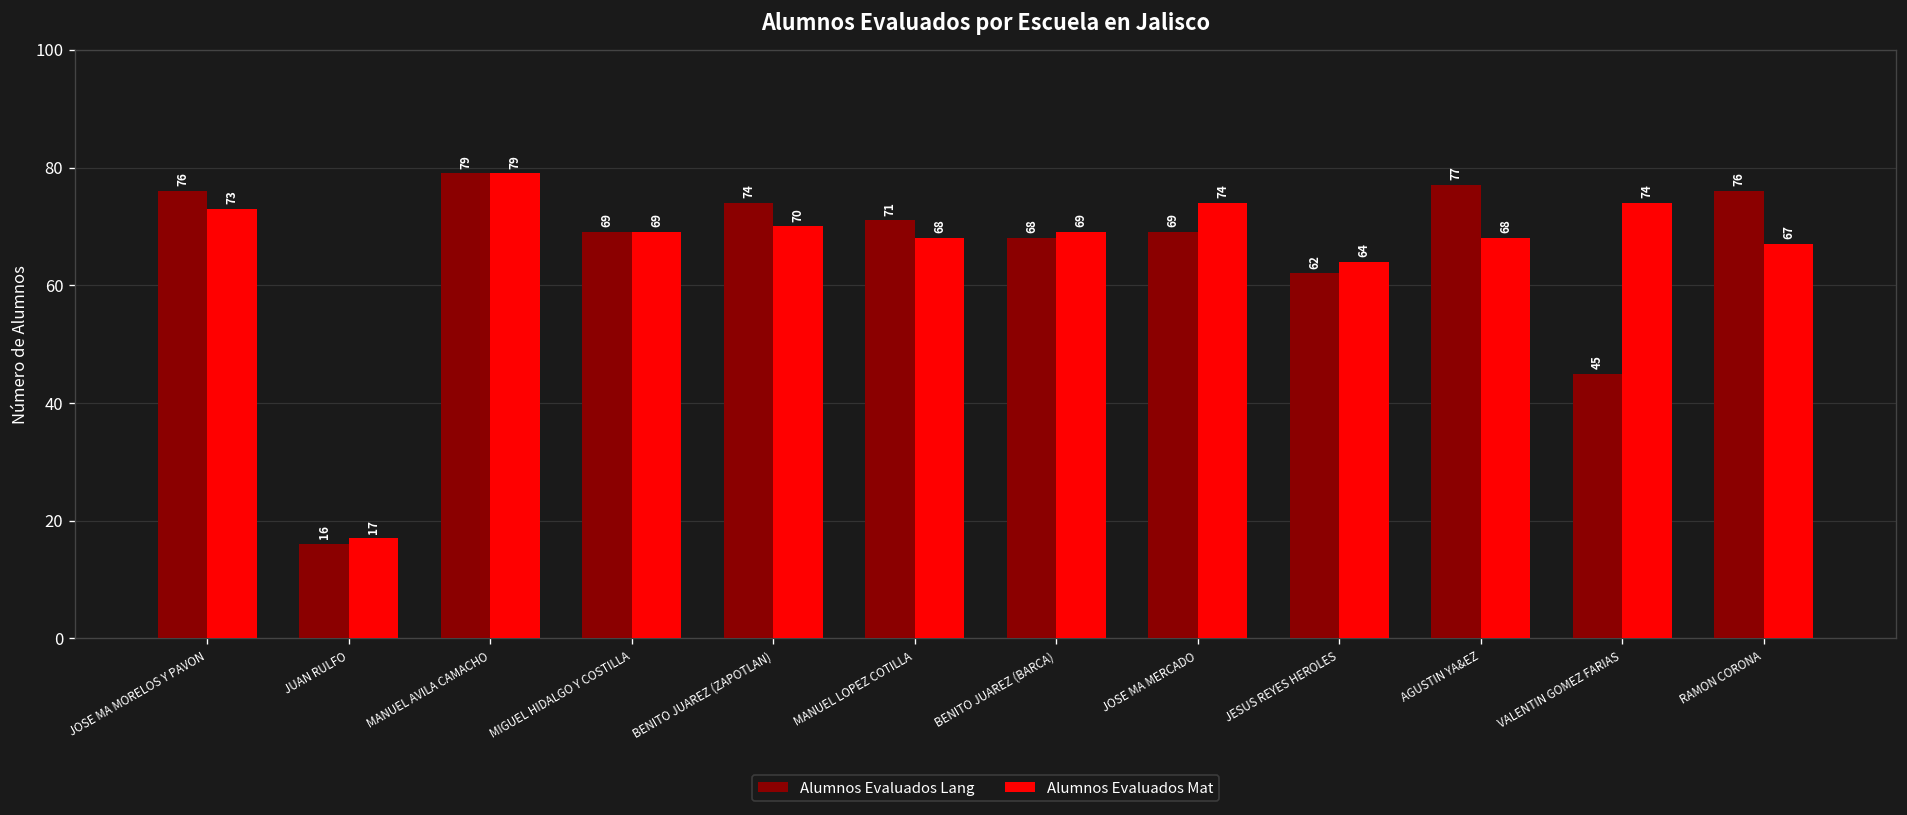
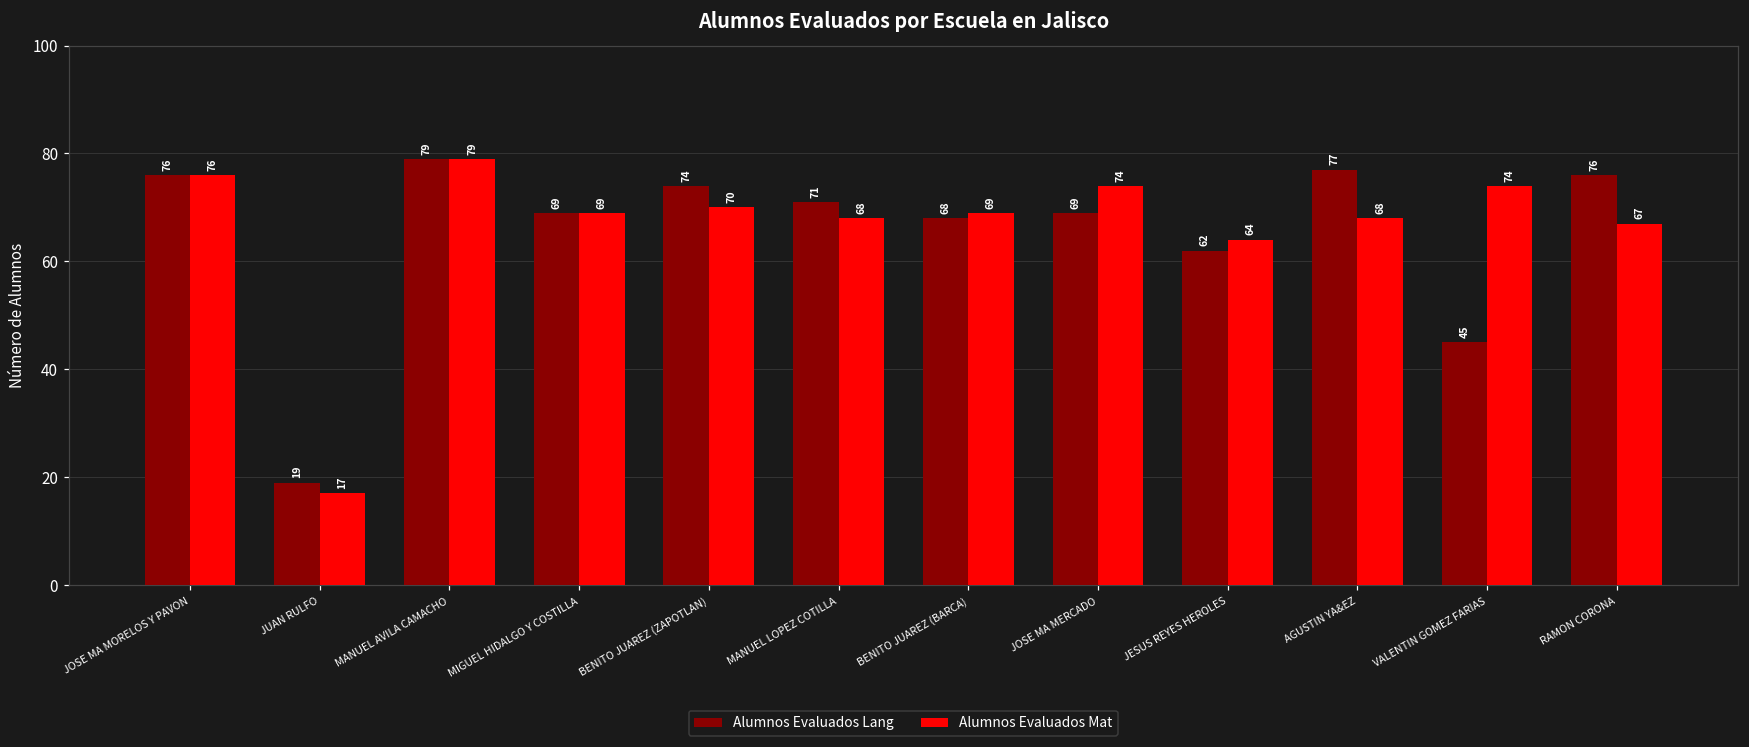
Alumnos Evaluados Mat, JOSE MA MORELOS Y PAVON: 73 -> 76
Alumnos Evaluados Lang, JUAN RULFO: 16 -> 19
